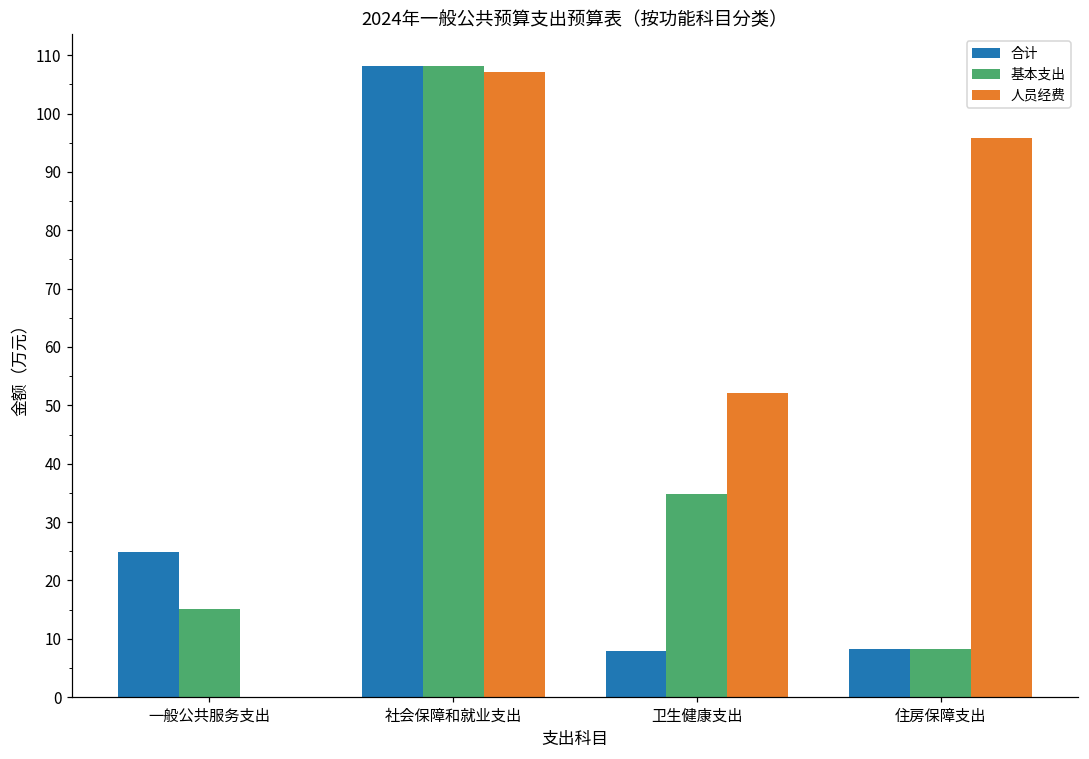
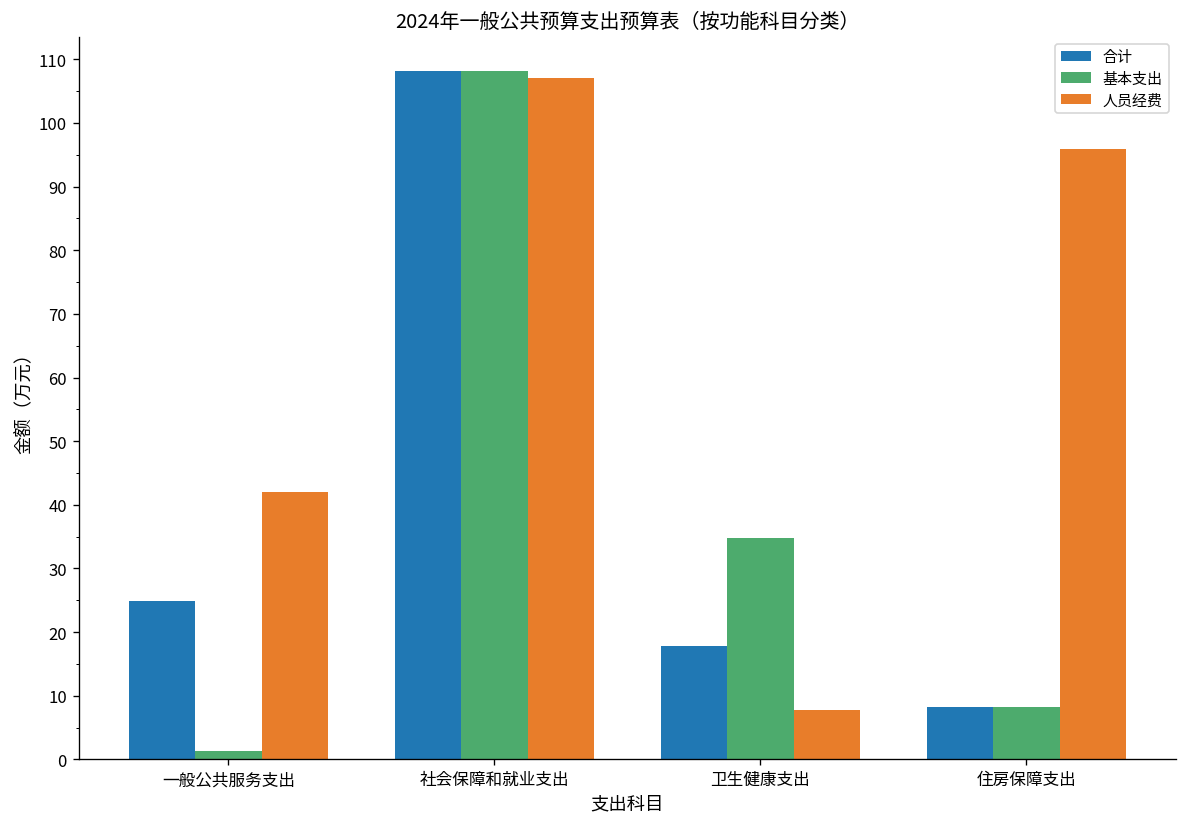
基本支出, 一般公共服务支出: 15 -> 1
人员经费, 一般公共服务支出: 0 -> 42
合计, 卫生健康支出: 8 -> 18
人员经费, 卫生健康支出: 52 -> 8
